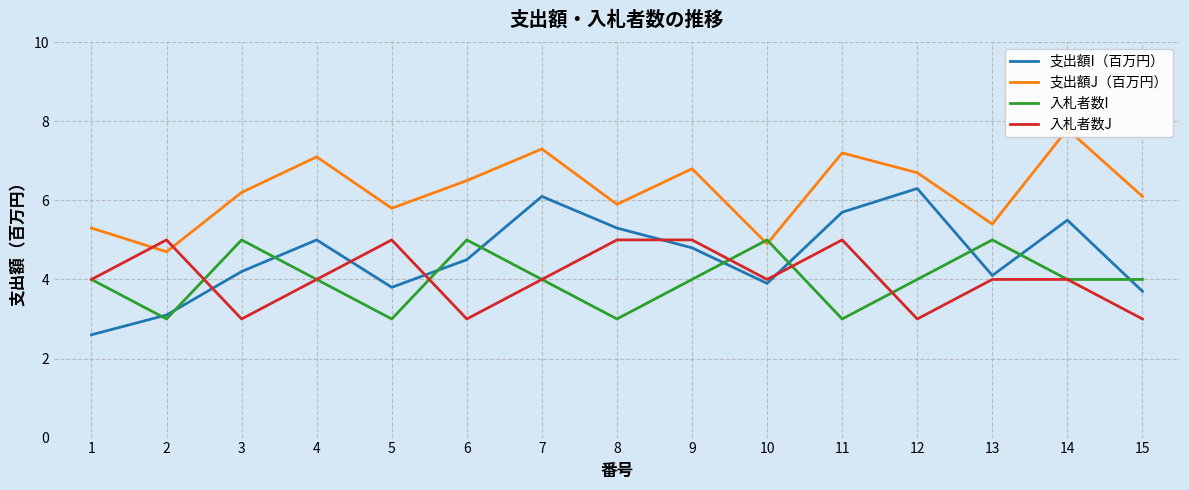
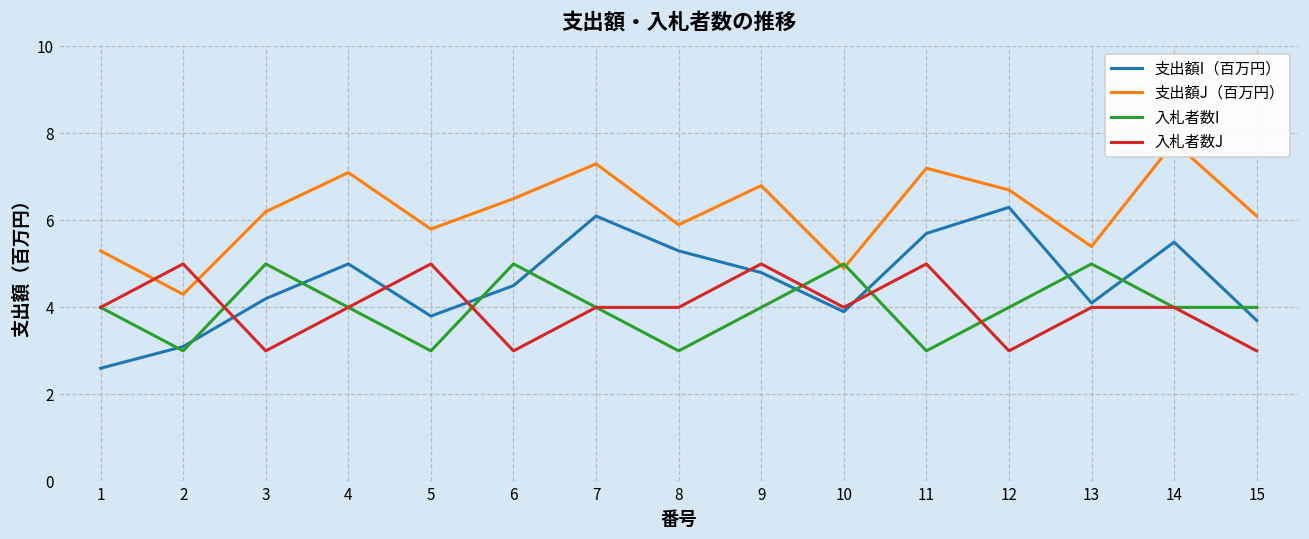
支出額J（百万円）, 2: 4.7 -> 4.3
入札者数J, 8: 5 -> 4
